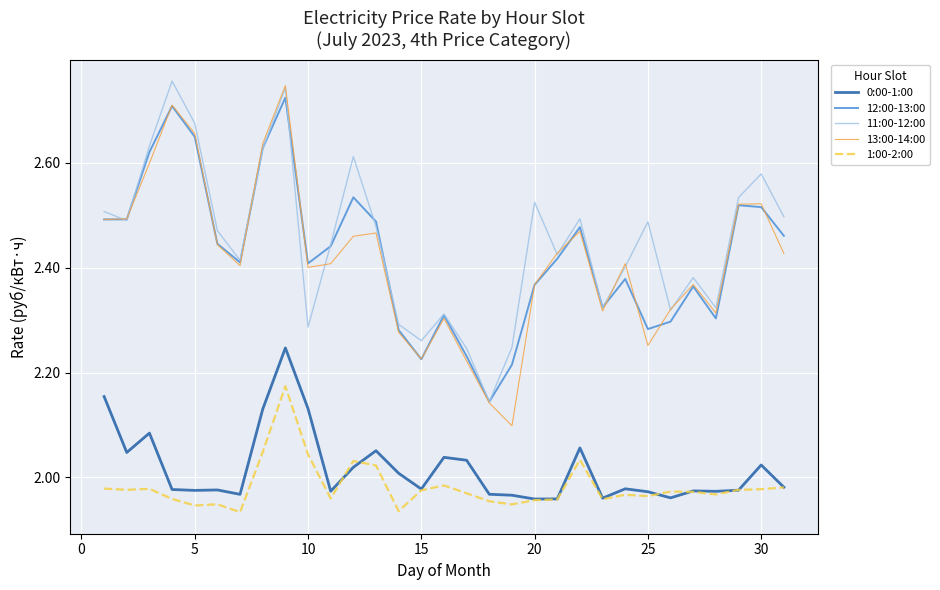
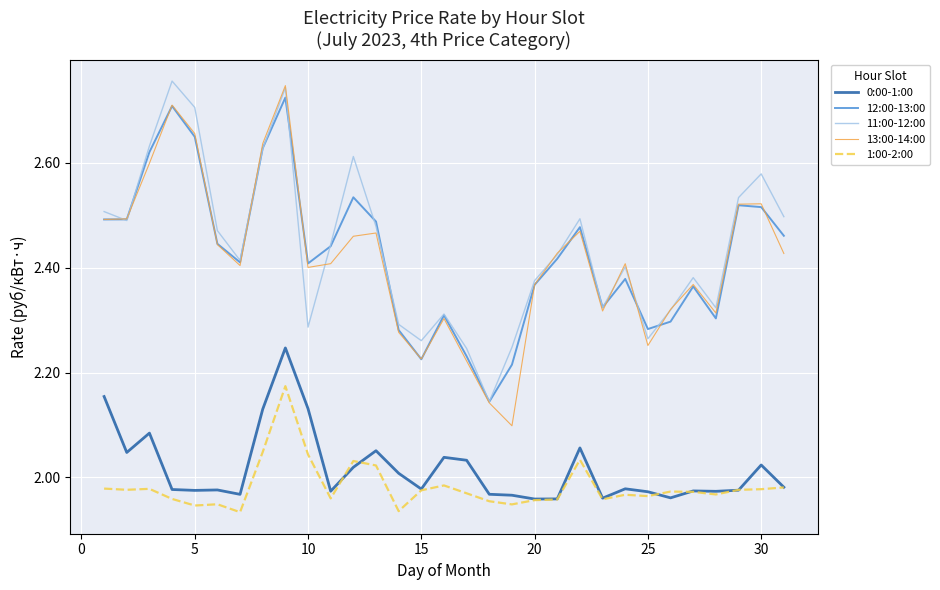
11:00-12:00, 5: 2.68 -> 2.71
11:00-12:00, 20: 2.52 -> 2.38
11:00-12:00, 25: 2.49 -> 2.26
